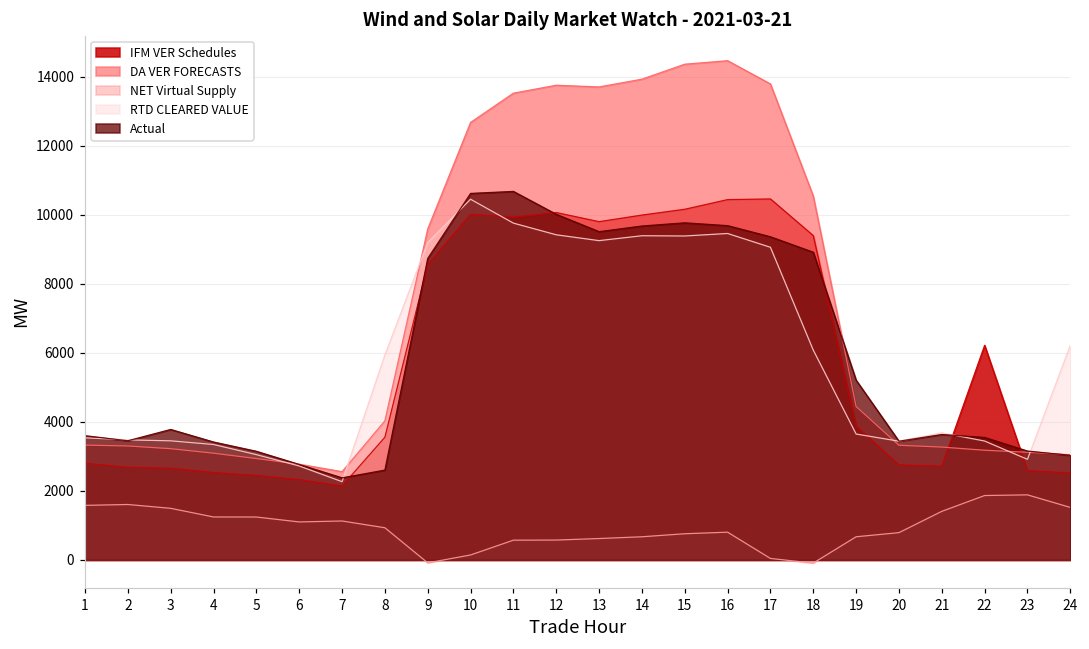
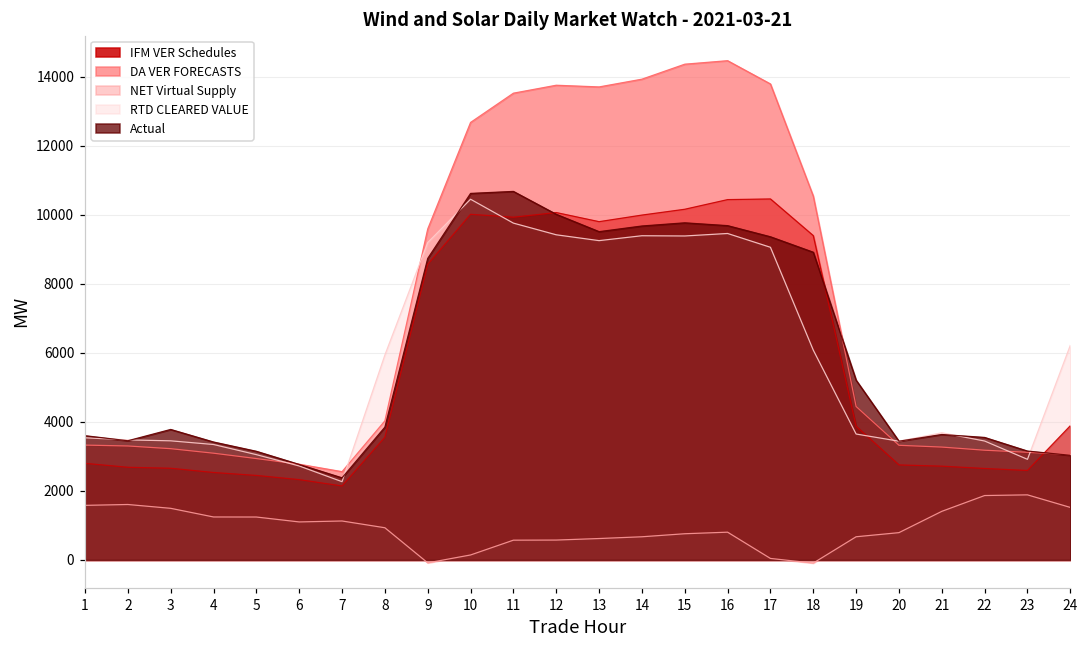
Actual, 8: 2600 -> 3800
IFM VER Schedules, 22: 6200 -> 2600
IFM VER Schedules, 24: 2500 -> 3900
